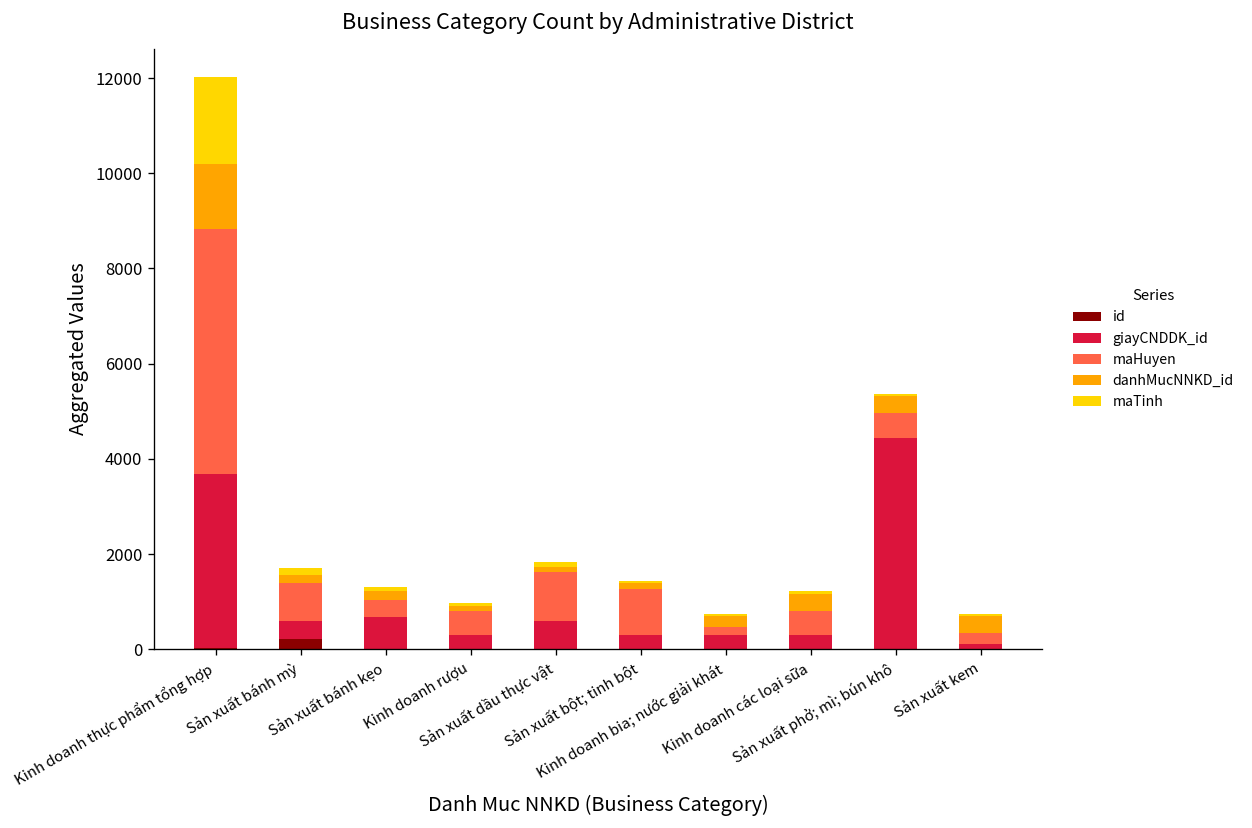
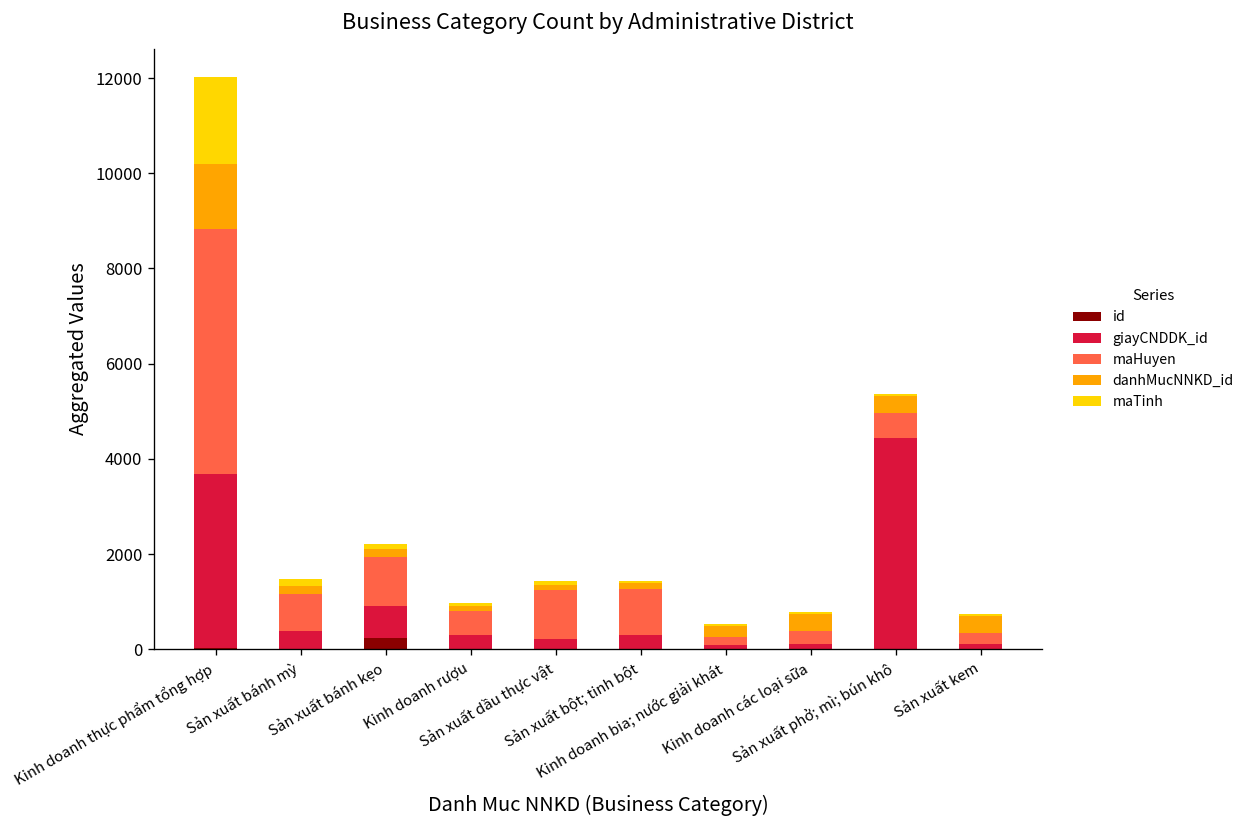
id, Sản xuất bánh mỳ: 200 -> 0
id, Sản xuất bánh kẹo: 0 -> 200
maHuyen, Sản xuất bánh kẹo: 400 -> 1000
giayCNDDK_id, Sản xuất dầu thực vật: 600 -> 200
giayCNDDK_id, Kinh doanh bia; nước giải khát: 300 -> 100
giayCNDDK_id, Kinh doanh các loại sữa: 300 -> 100
maHuyen, Kinh doanh các loại sữa: 500 -> 300
